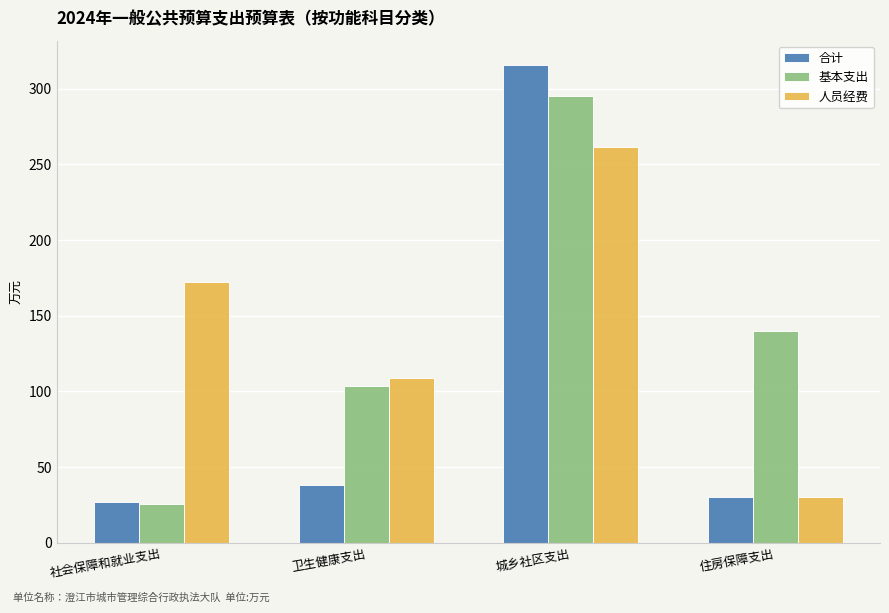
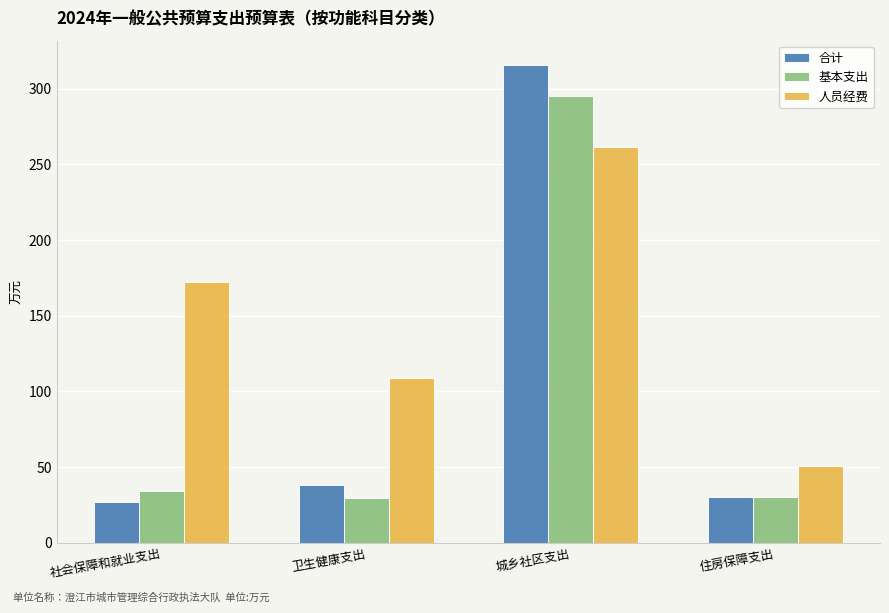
基本支出, 社会保障和就业支出: 26 -> 34
基本支出, 卫生健康支出: 104 -> 29
基本支出, 住房保障支出: 140 -> 30
人员经费, 住房保障支出: 30 -> 51
